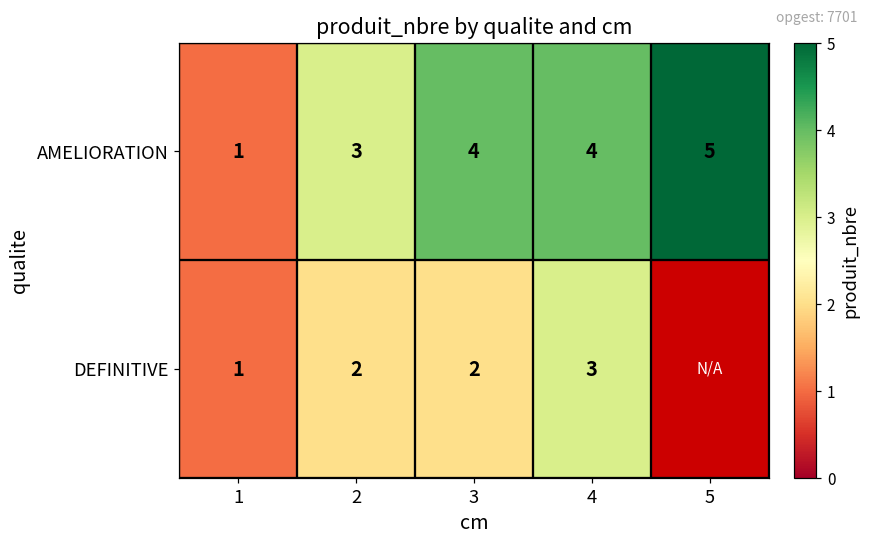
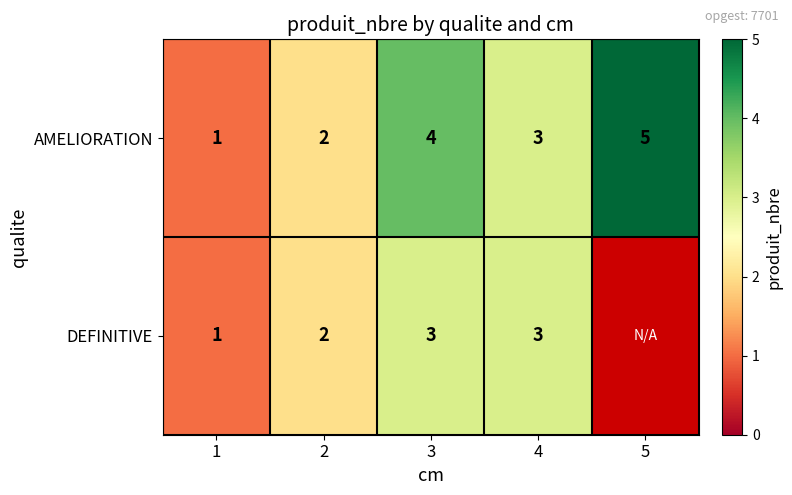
AMELIORATION, 2: 3 -> 2
AMELIORATION, 4: 4 -> 3
DEFINITIVE, 3: 2 -> 3
